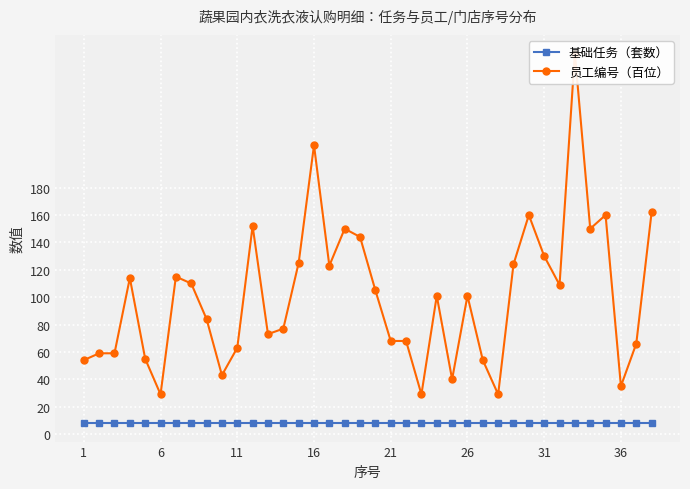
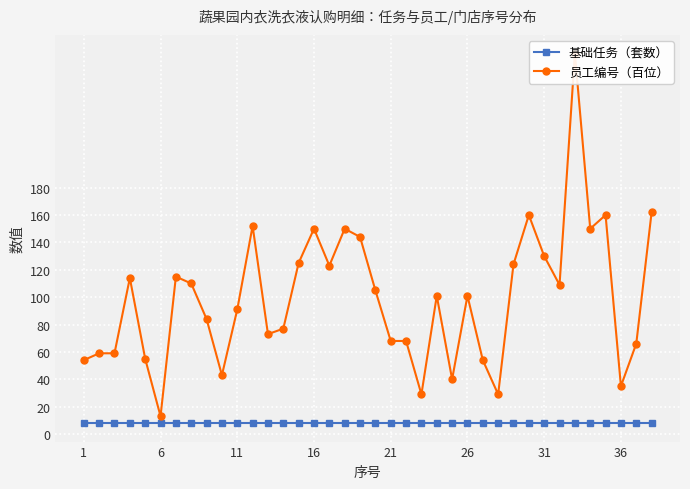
员工编号（百位）, 6: 29 -> 13
员工编号（百位）, 11: 63 -> 91
员工编号（百位）, 16: 211 -> 150
